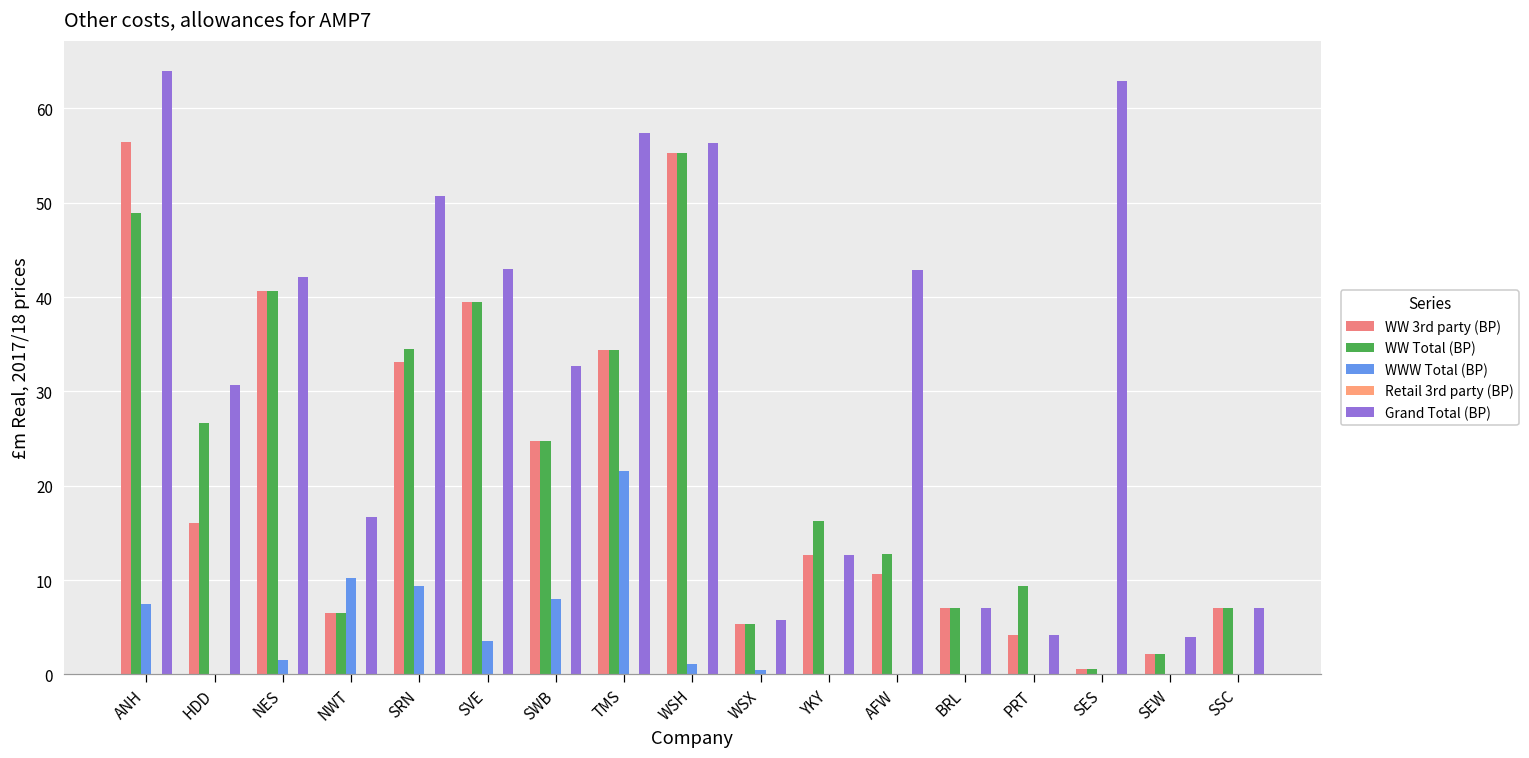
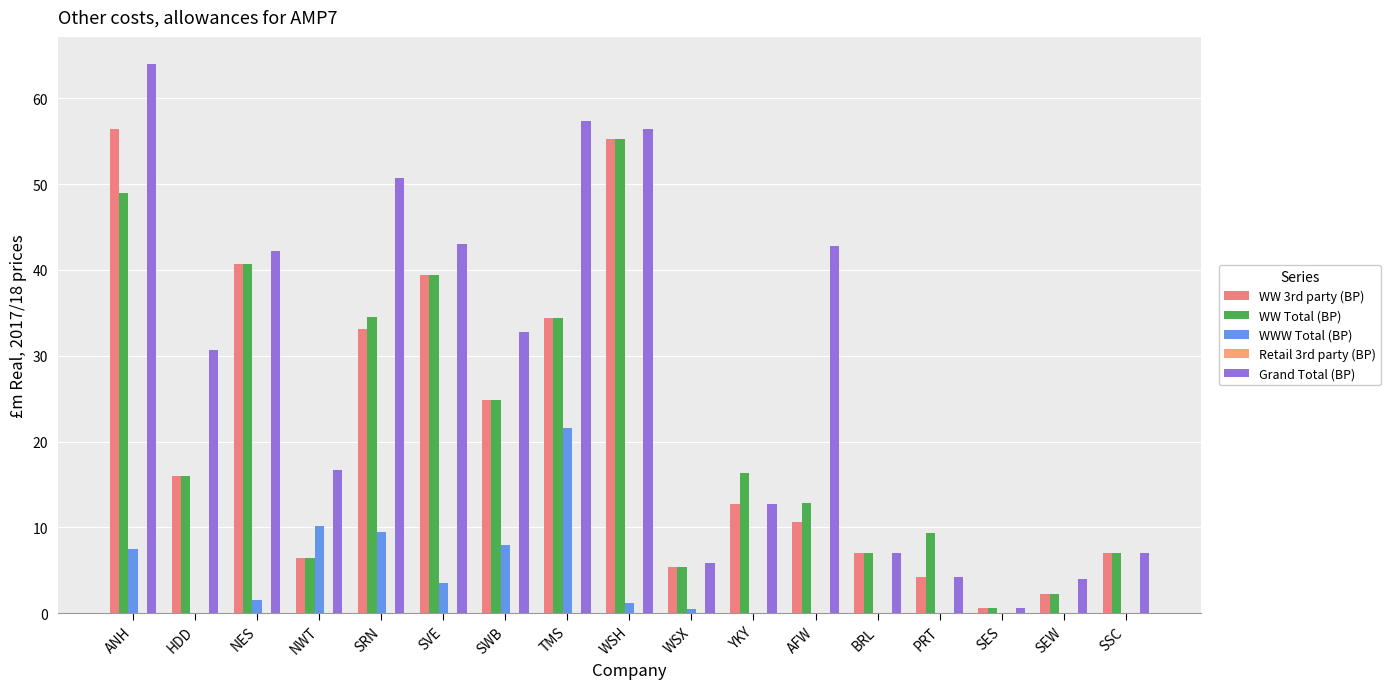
WW Total (BP), HDD: 27 -> 16
Grand Total (BP), SES: 63 -> 1
